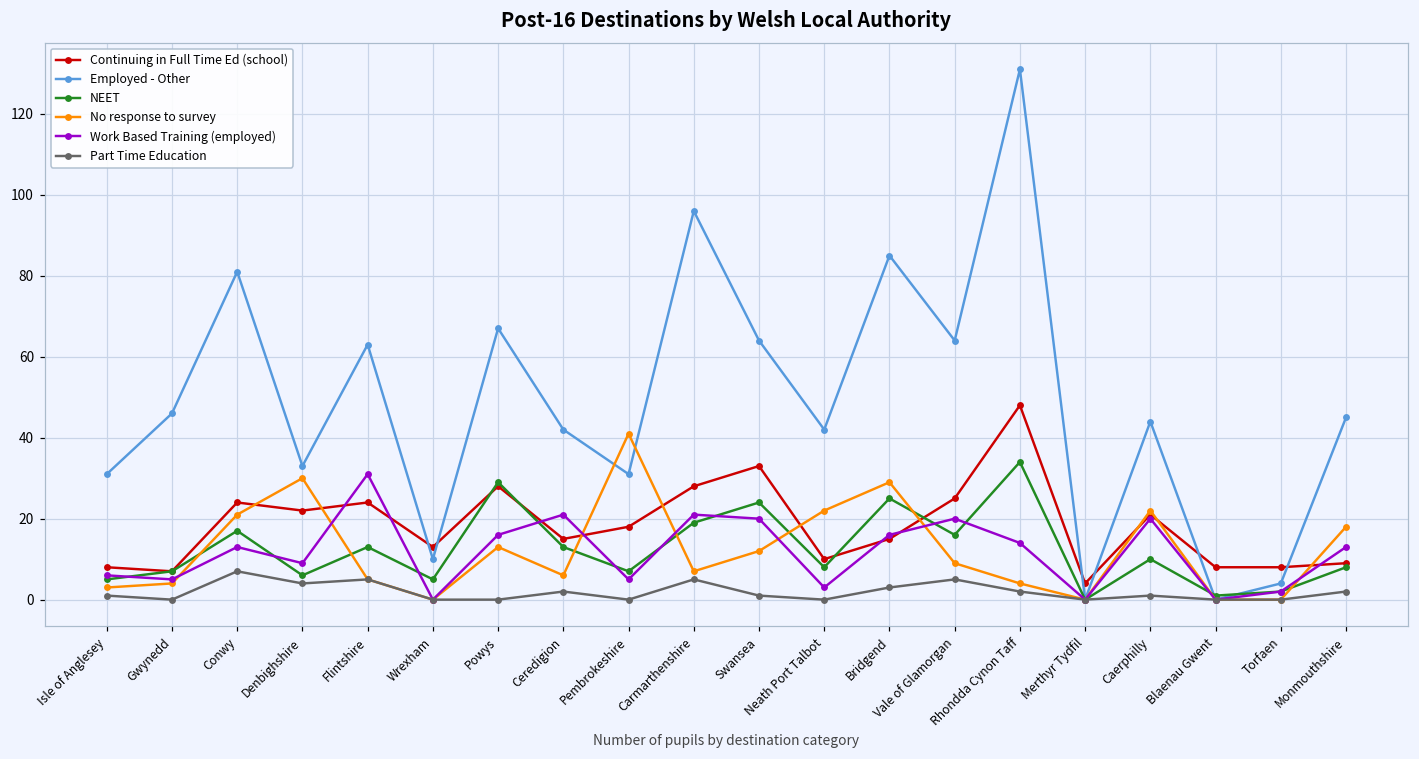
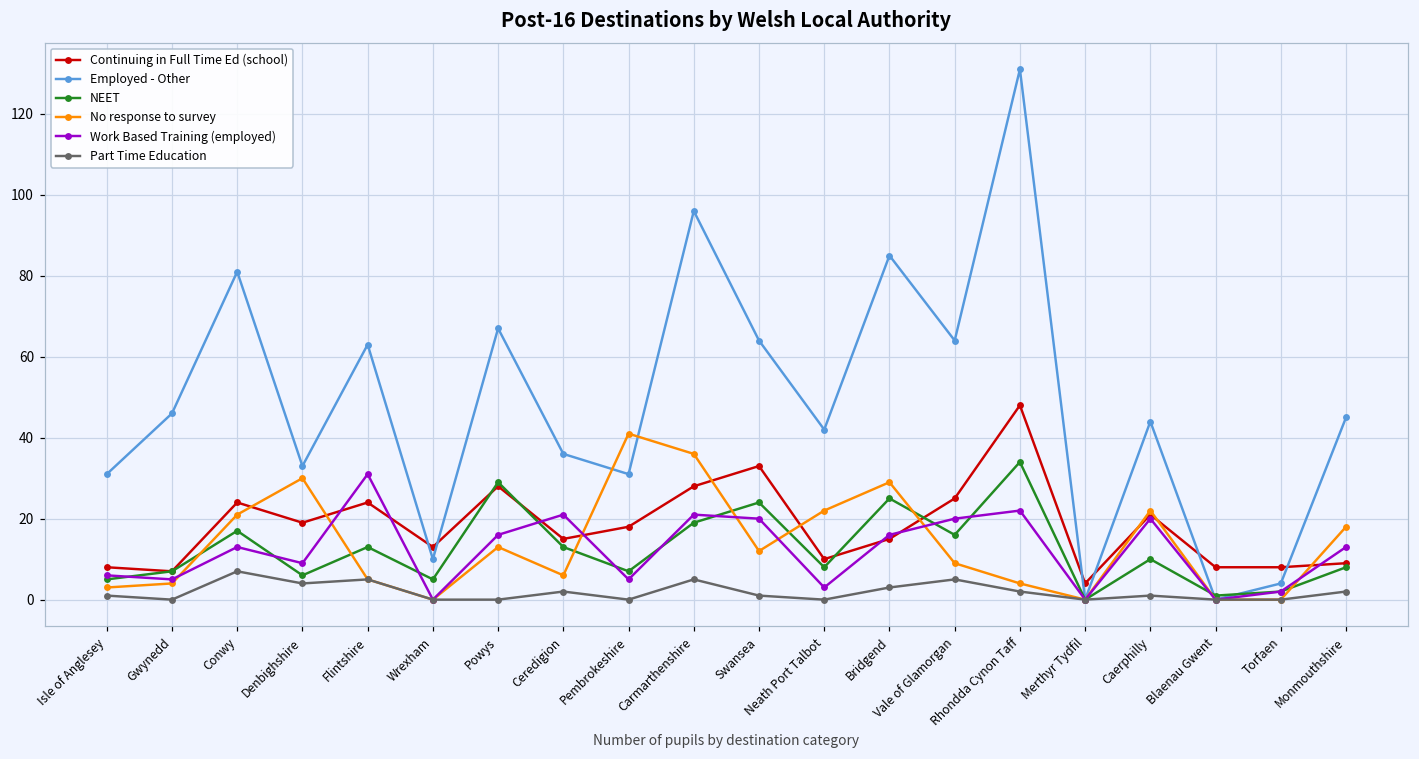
Continuing in Full Time Ed (school), Denbighshire: 22 -> 19
Employed - Other, Ceredigion: 42 -> 36
No response to survey, Carmarthenshire: 7 -> 36
Work Based Training (employed), Rhondda Cynon Taff: 14 -> 22
